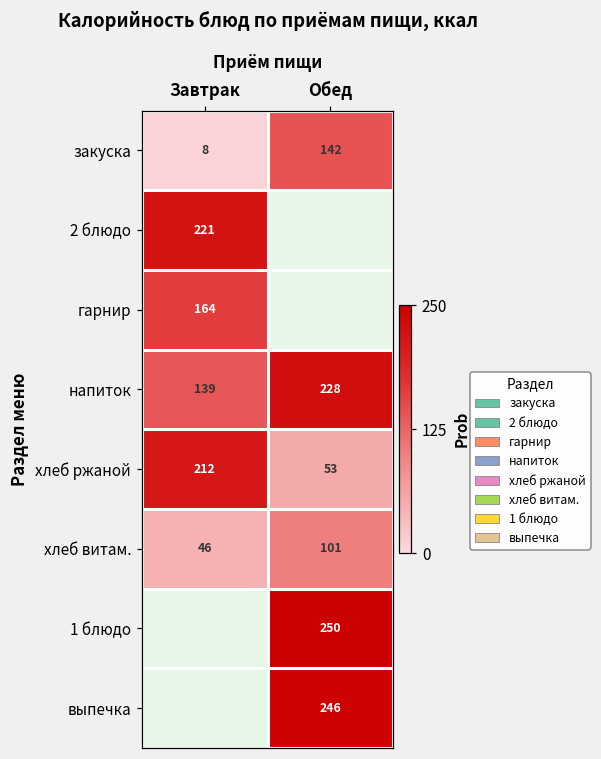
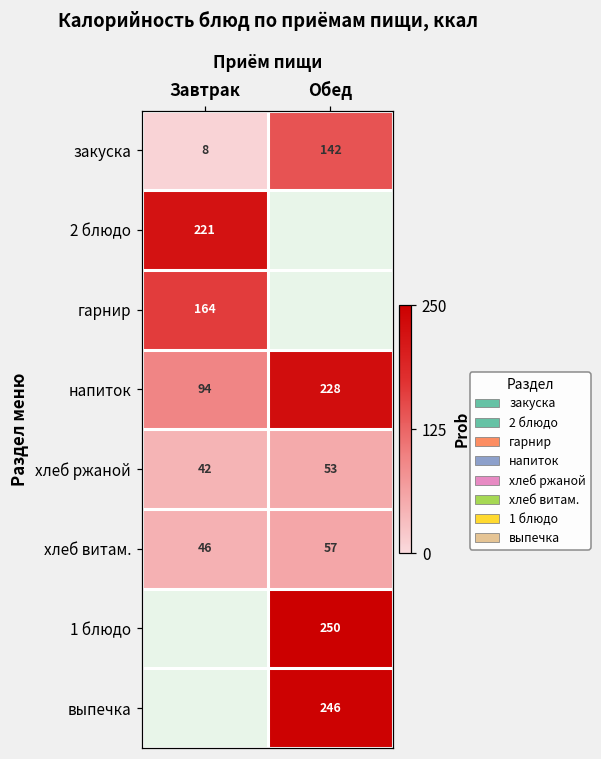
напиток, Завтрак: 139 -> 94
хлеб ржаной, Завтрак: 212 -> 42
хлеб витам., Обед: 101 -> 57
